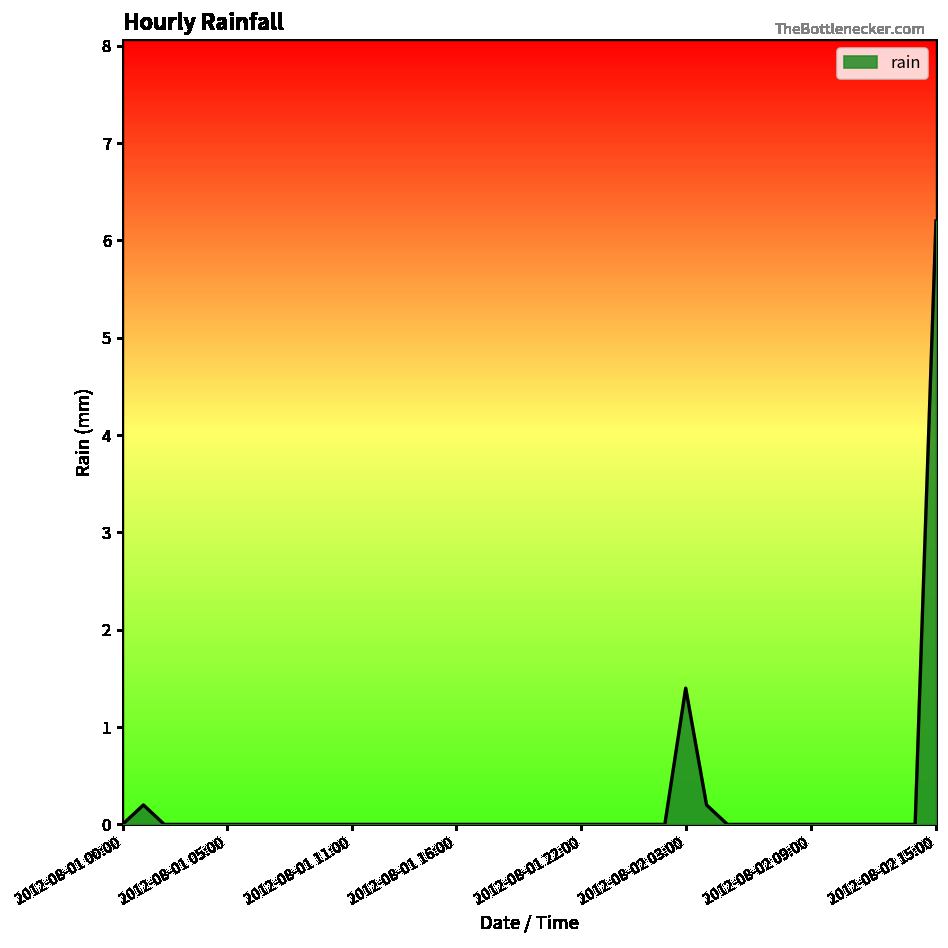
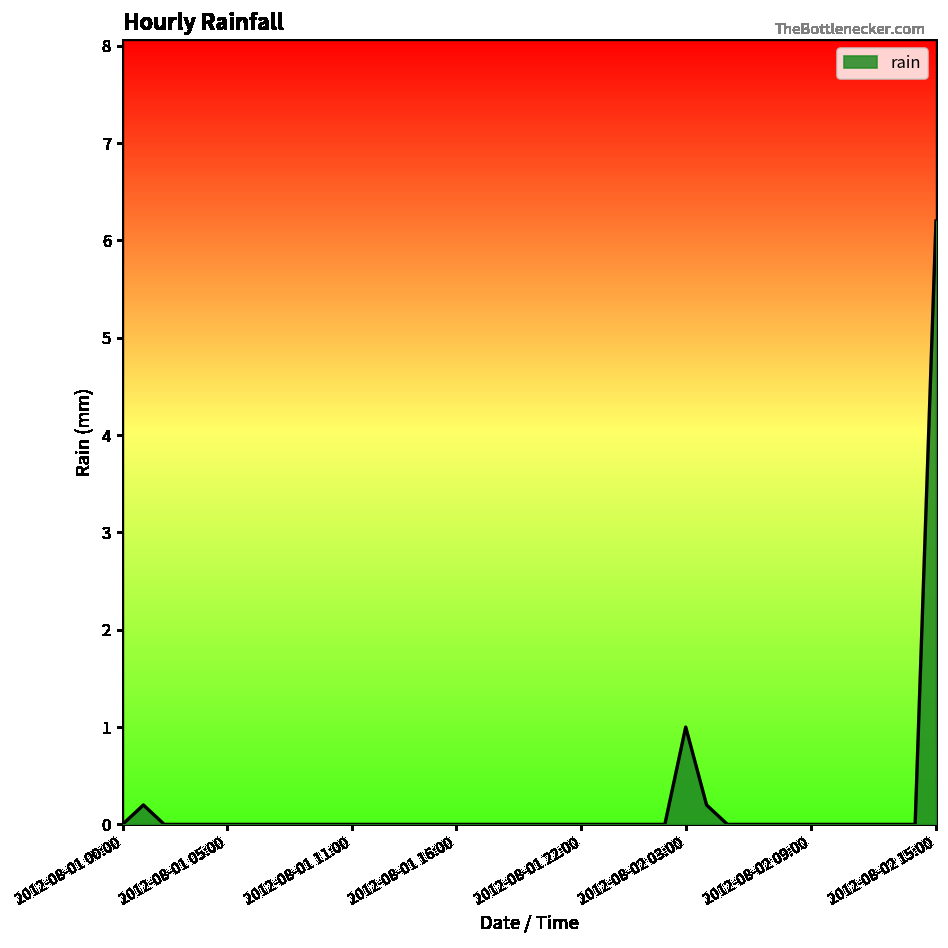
2012-08-02 03:00: 1.4 -> 1.0
